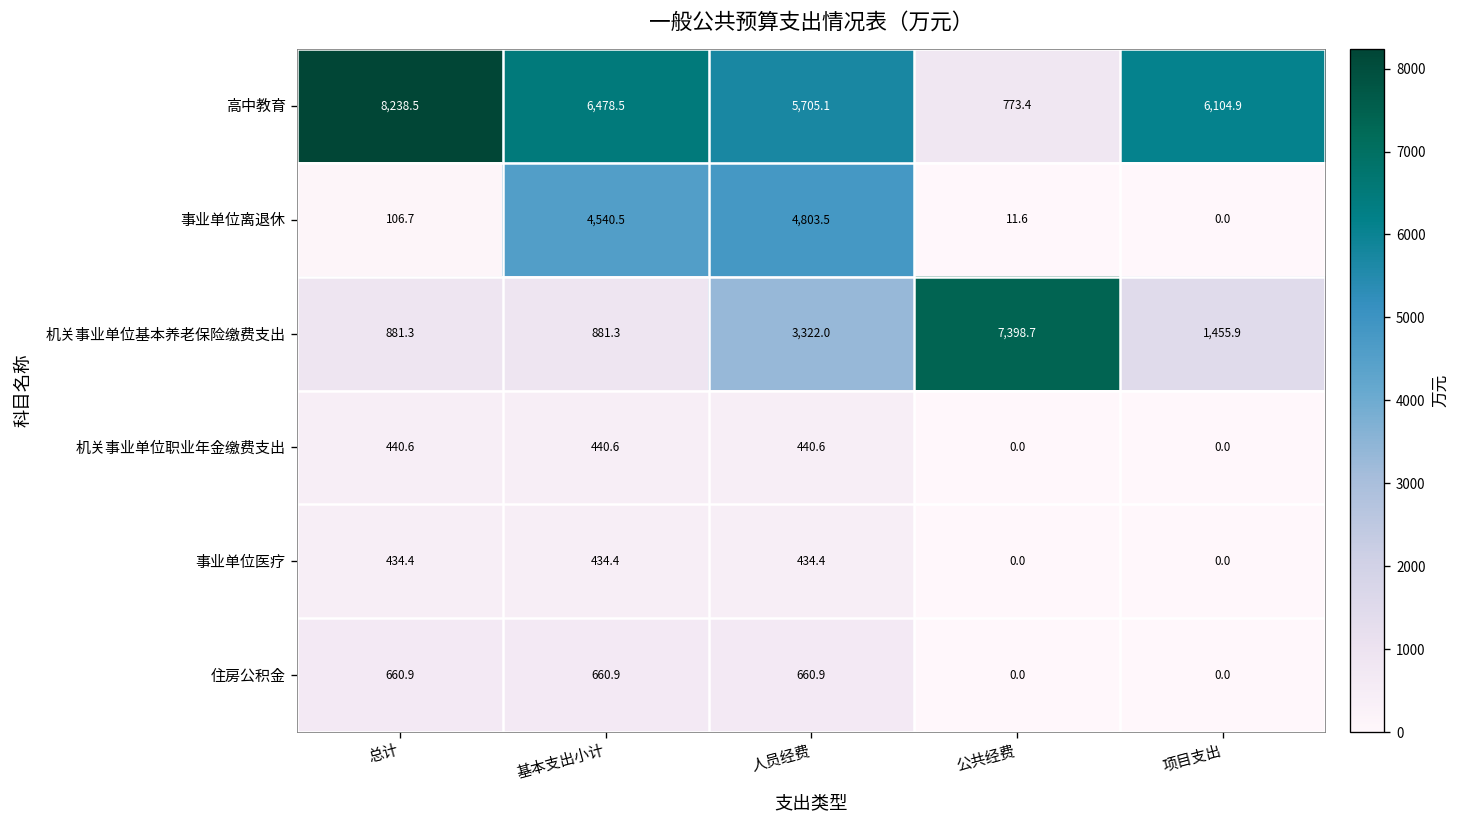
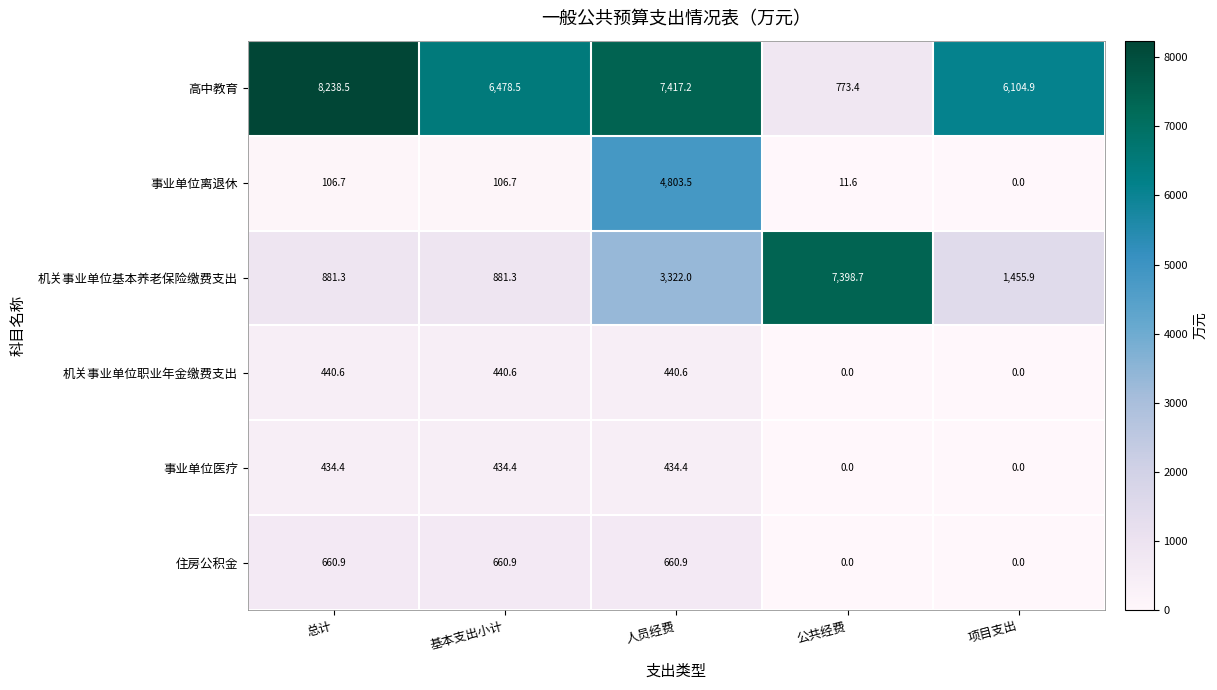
高中教育, 人员经费: 5,705.1 -> 7,417.2
事业单位离退休, 基本支出小计: 4,540.5 -> 106.7
